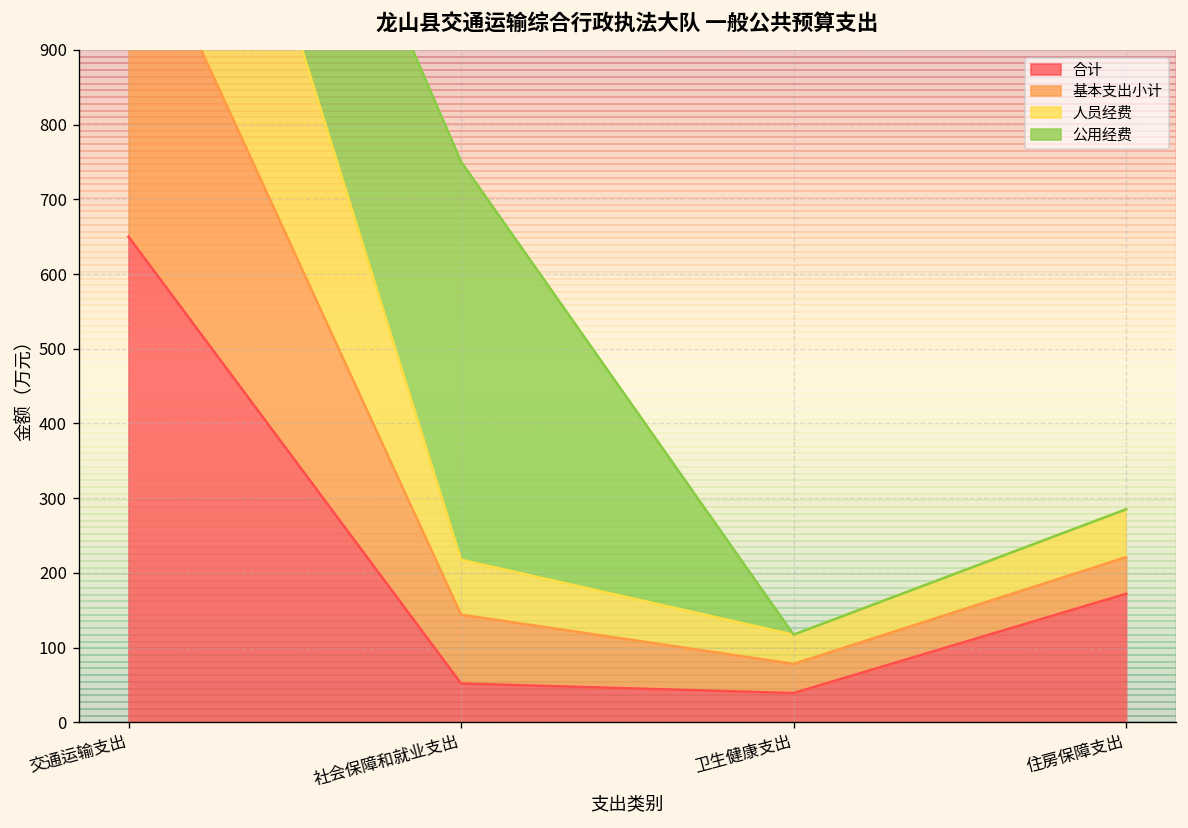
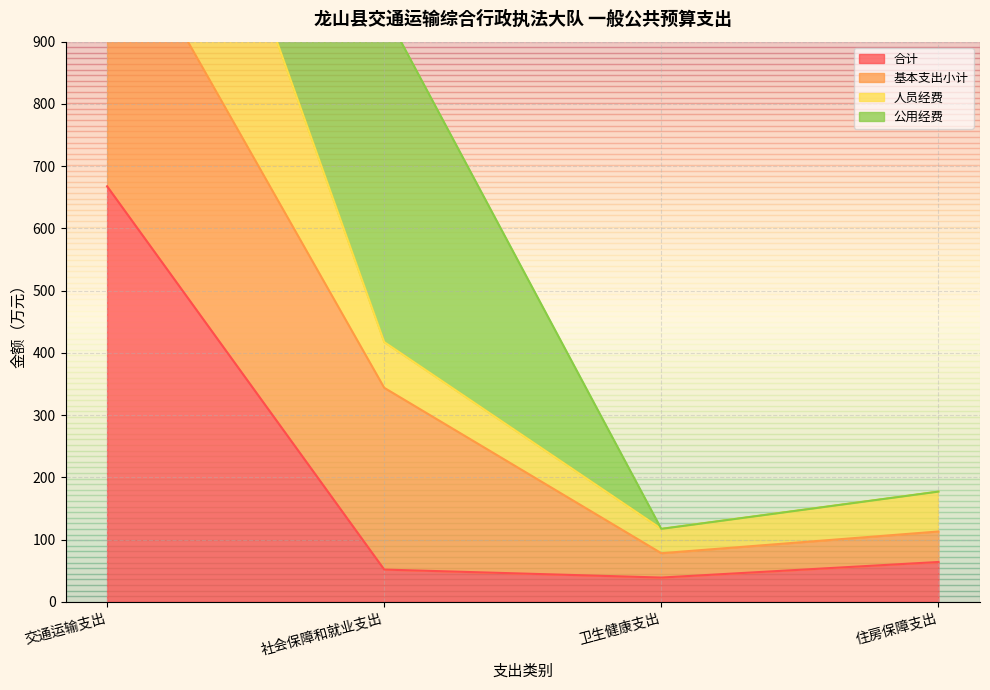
合计, 交通运输支出: 650 -> 670
基本支出小计, 社会保障和就业支出: 90 -> 290
合计, 住房保障支出: 170 -> 60
